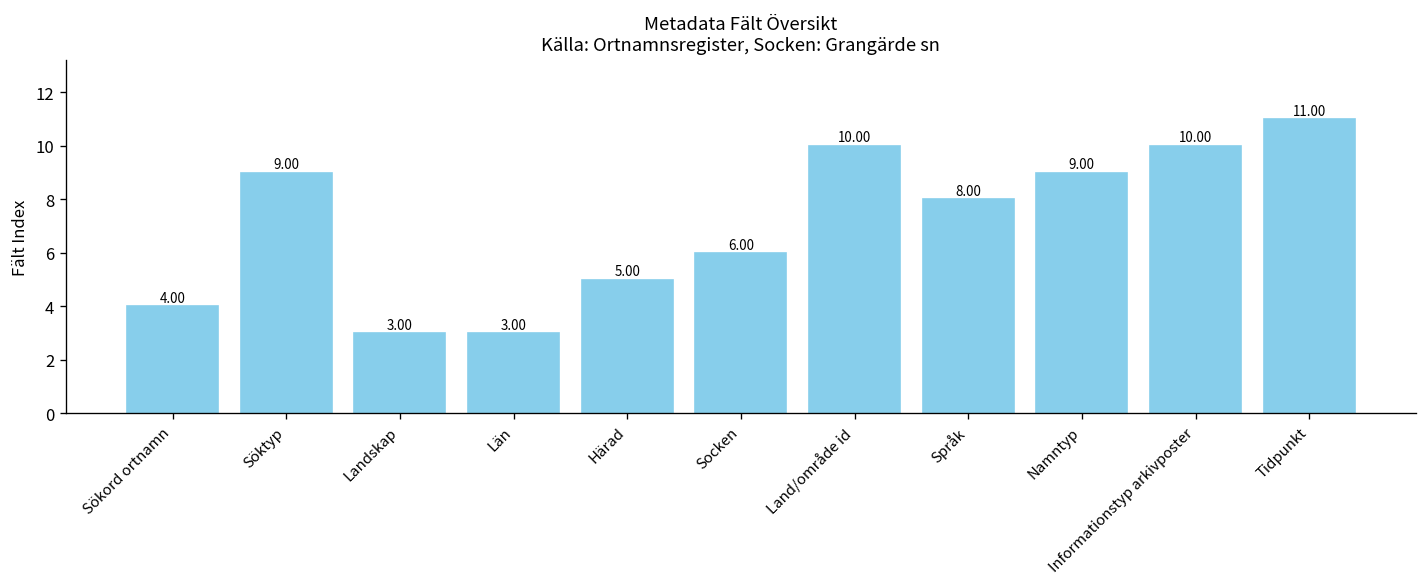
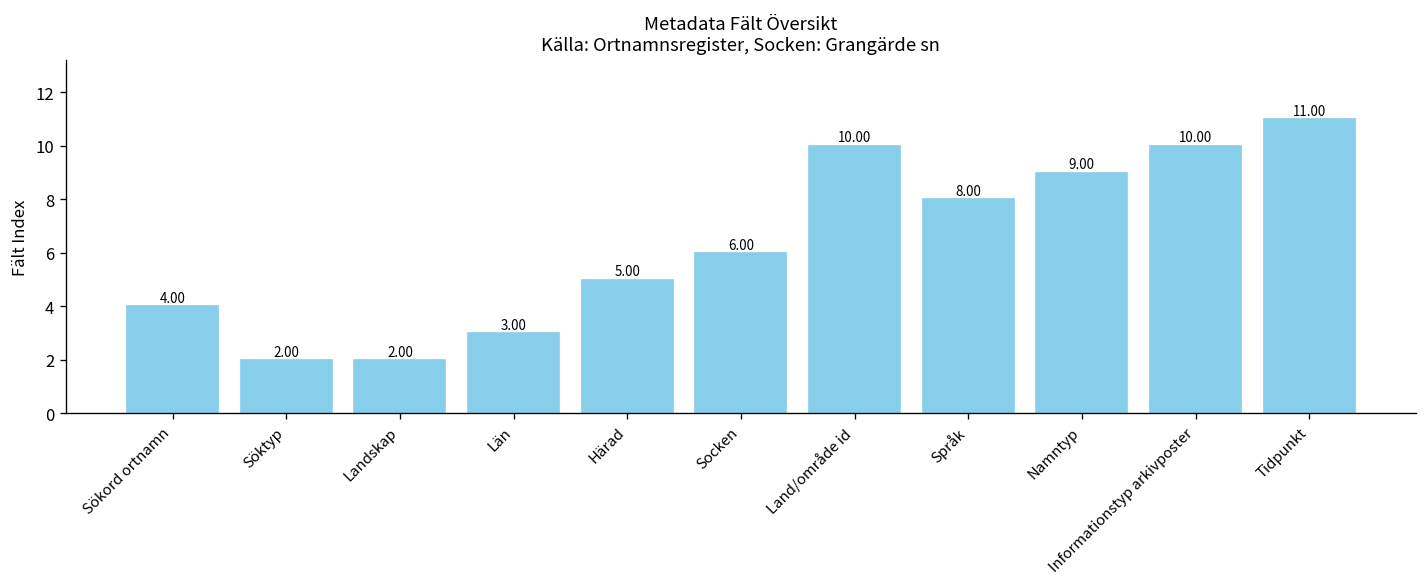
Söktyp: 9.00 -> 2.00
Landskap: 3.00 -> 2.00
